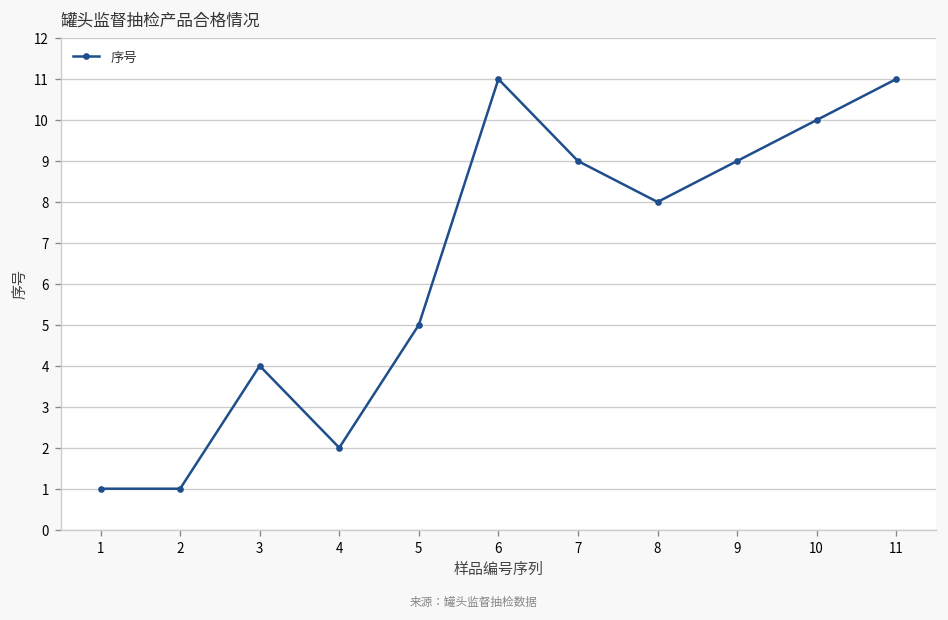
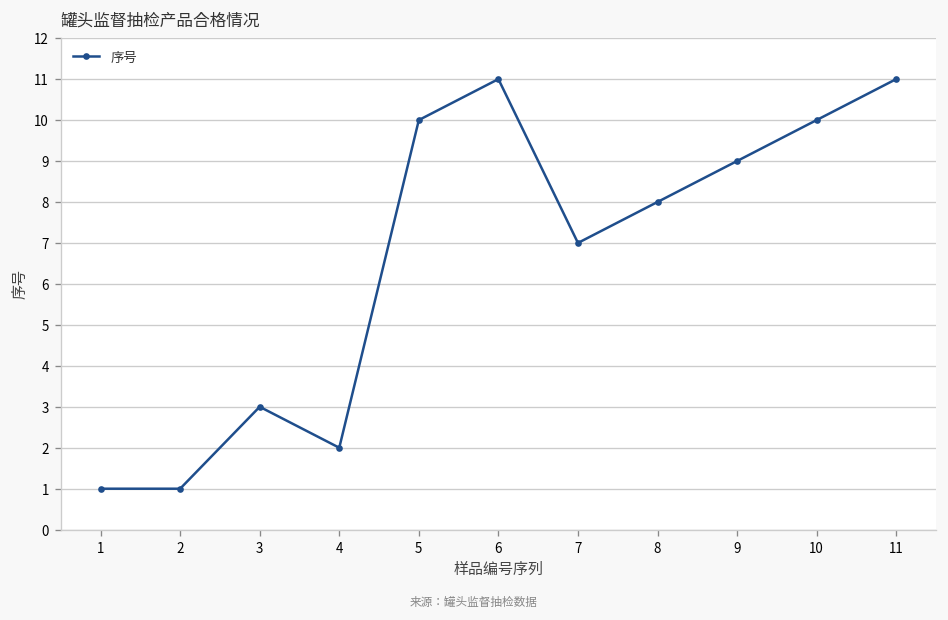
3: 4 -> 3
5: 5 -> 10
7: 9 -> 7
